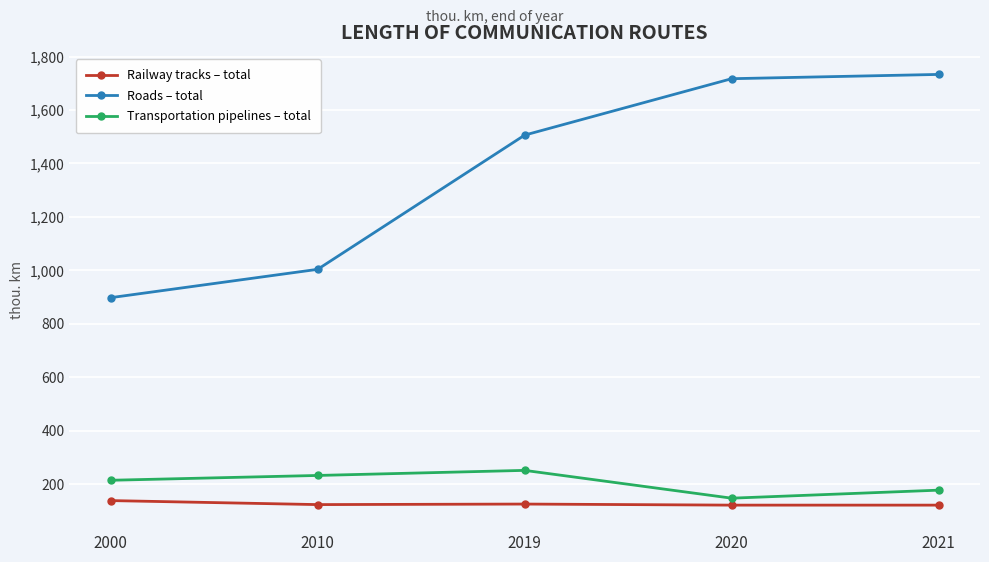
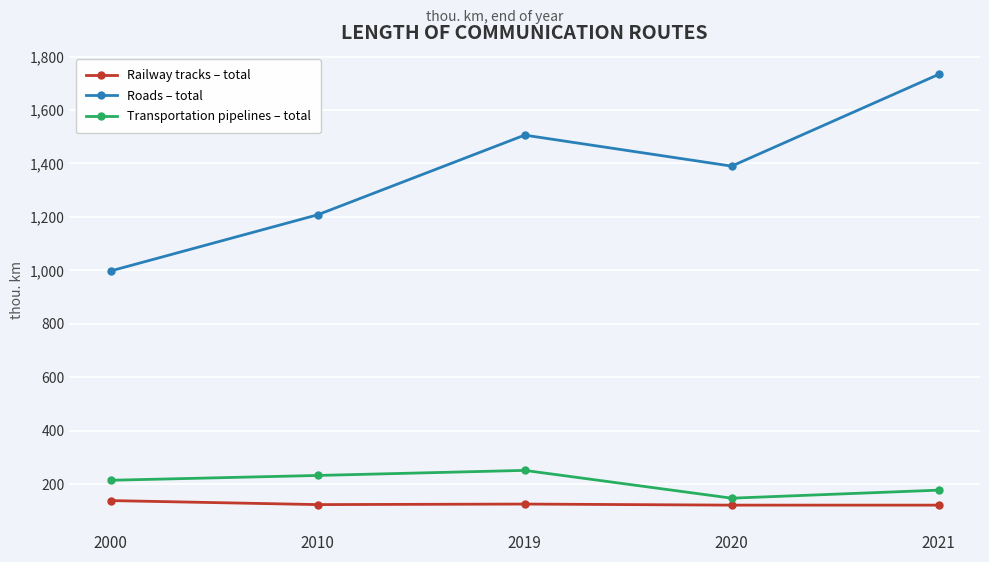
Roads – total, 2000: 900 -> 1,000
Roads – total, 2010: 1,000 -> 1,210
Roads – total, 2020: 1,720 -> 1,390
